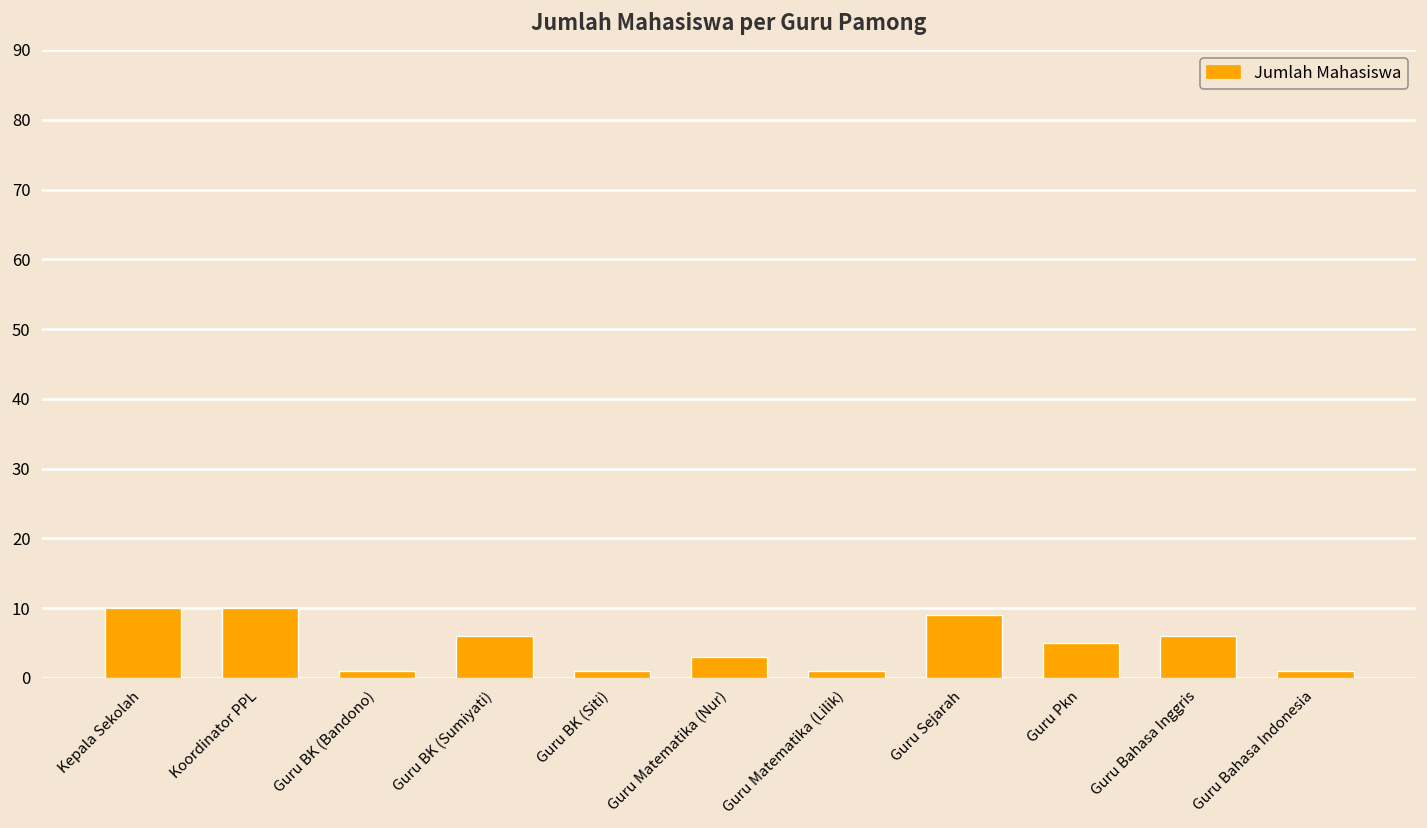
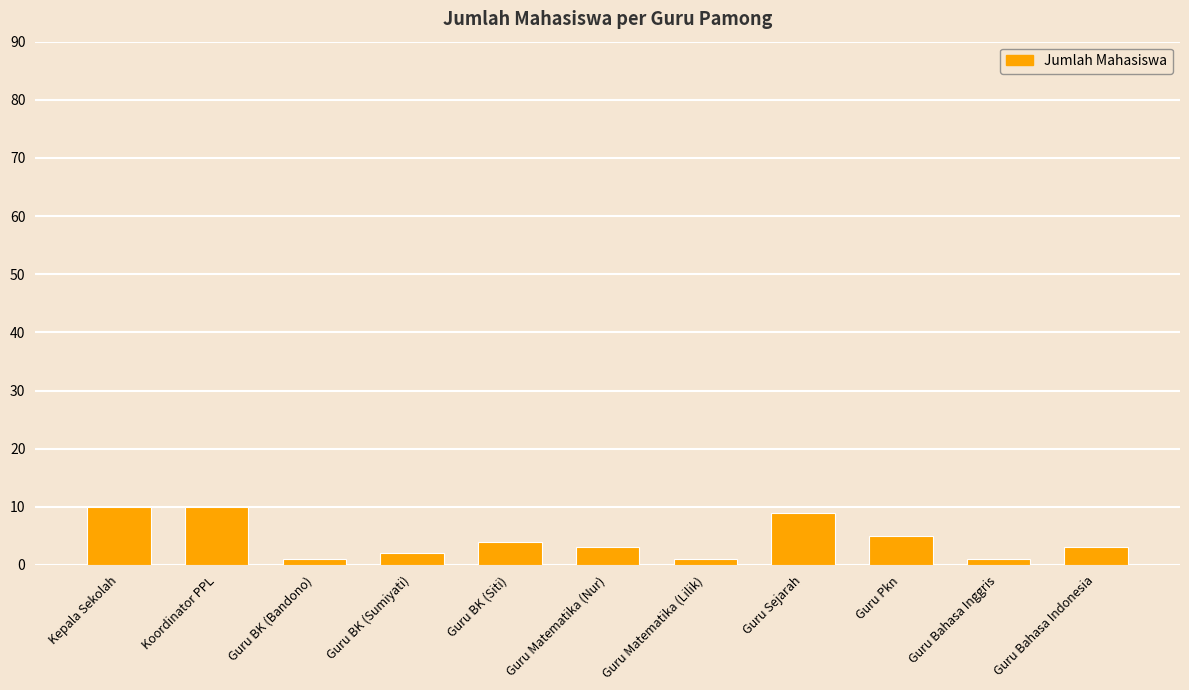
Guru BK (Sumiyati): 6 -> 2
Guru BK (Siti): 1 -> 4
Guru Bahasa Inggris: 6 -> 1
Guru Bahasa Indonesia: 1 -> 3
